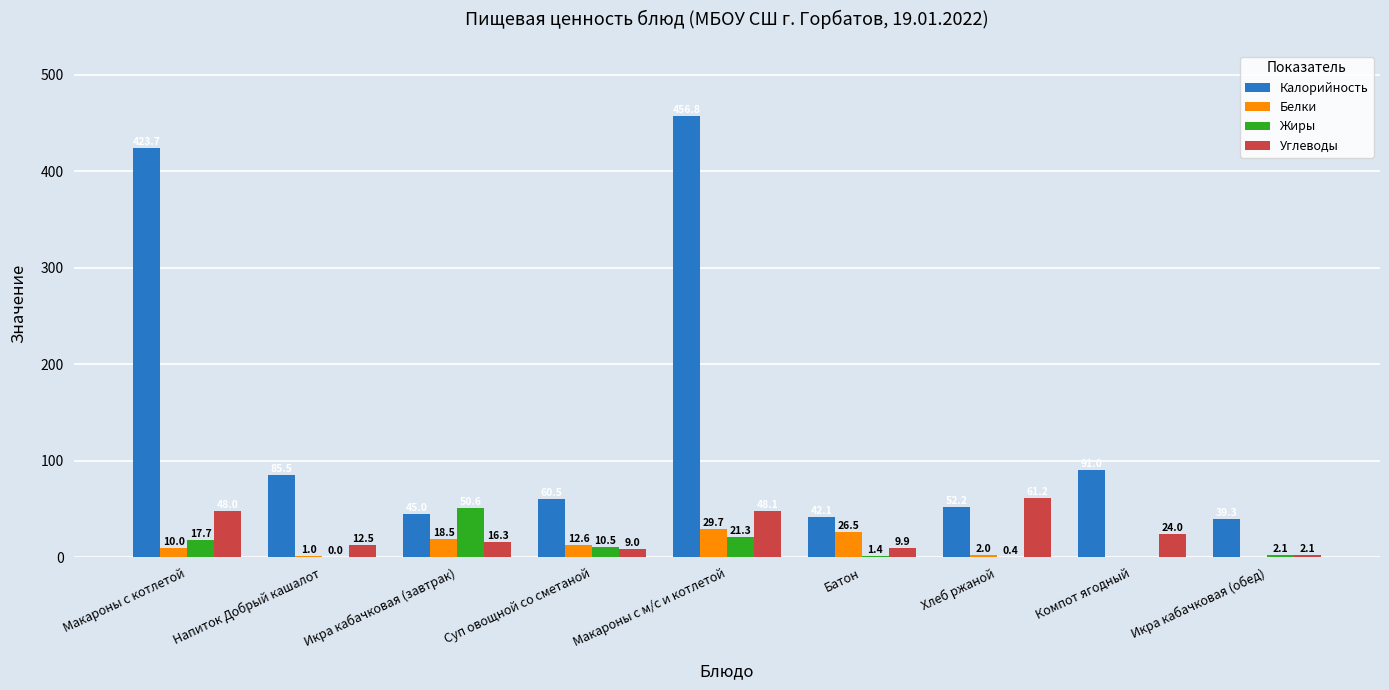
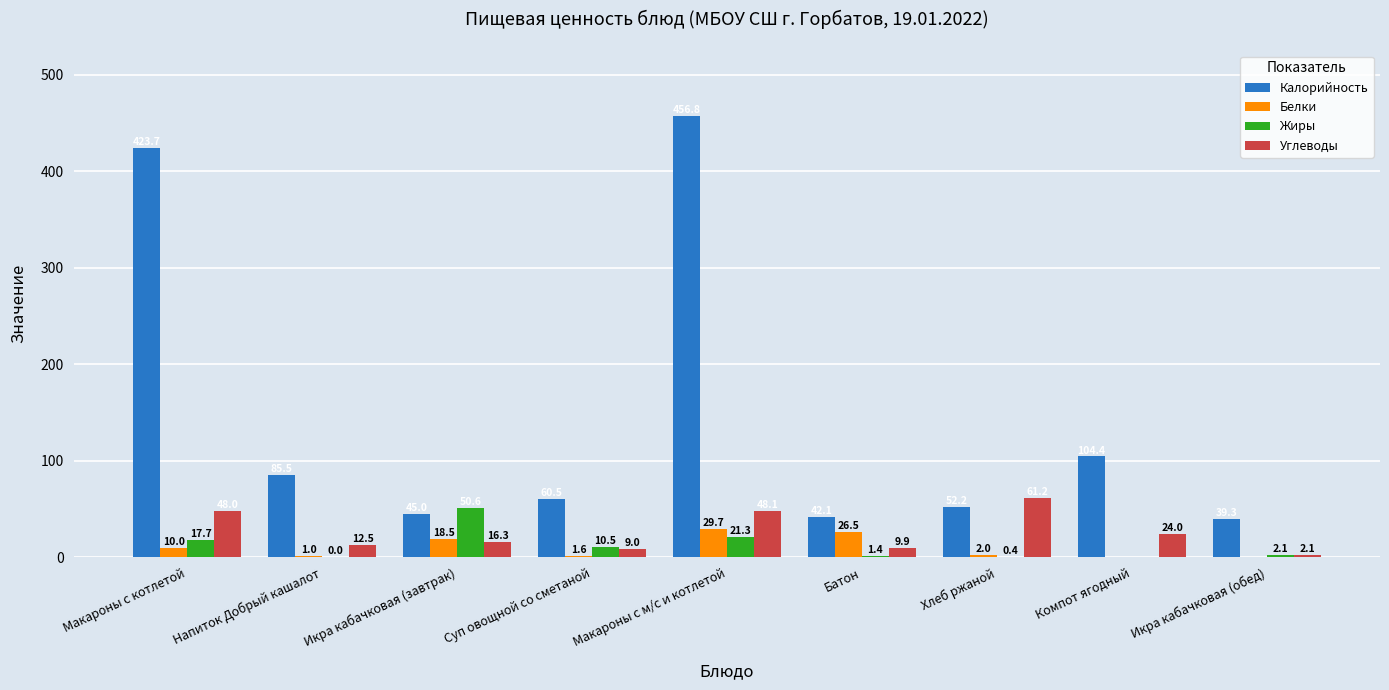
Белки, Суп овощной со сметаной: 12.6 -> 1.6
Калорийность, Компот ягодный: 90 -> 100
